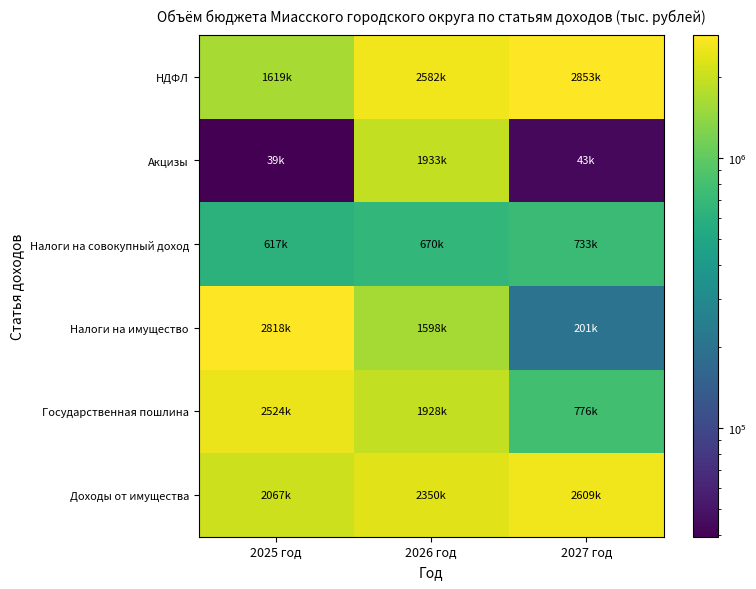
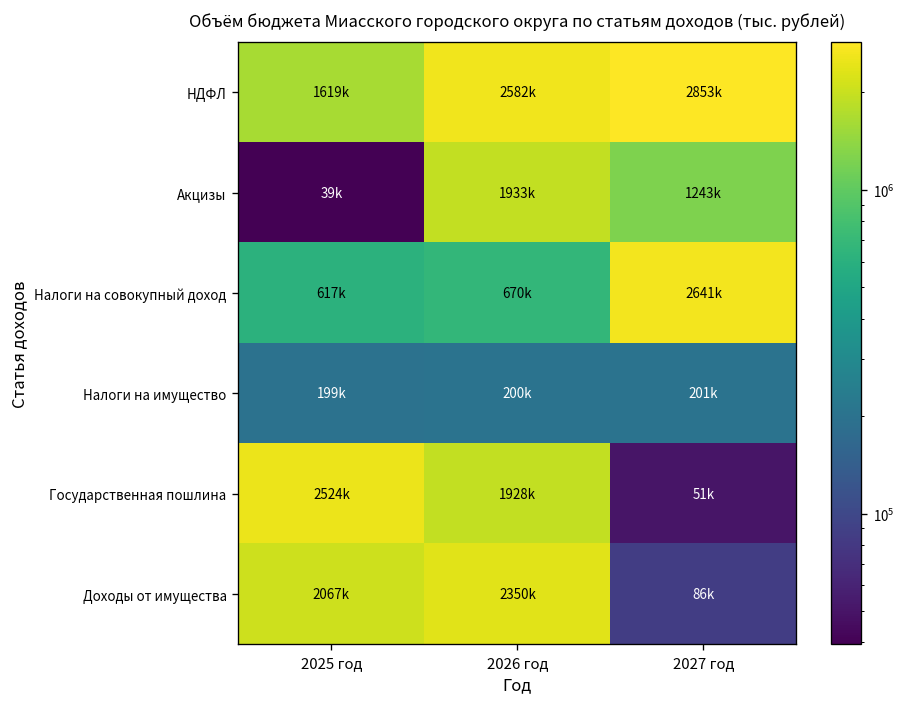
Акцизы, 2027 год: 43k -> 1243k
Налоги на совокупный доход, 2027 год: 733k -> 2641k
Налоги на имущество, 2025 год: 2818k -> 199k
Налоги на имущество, 2026 год: 1598k -> 200k
Государственная пошлина, 2027 год: 776k -> 51k
Доходы от имущества, 2027 год: 2609k -> 86k
